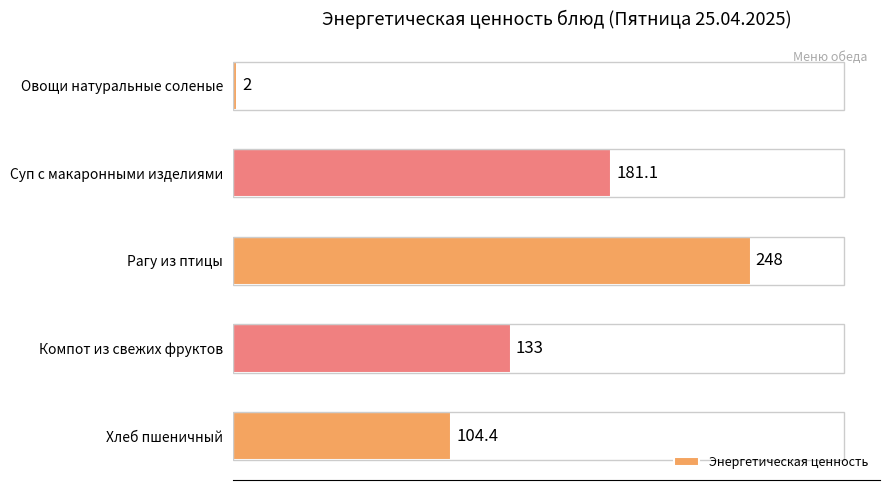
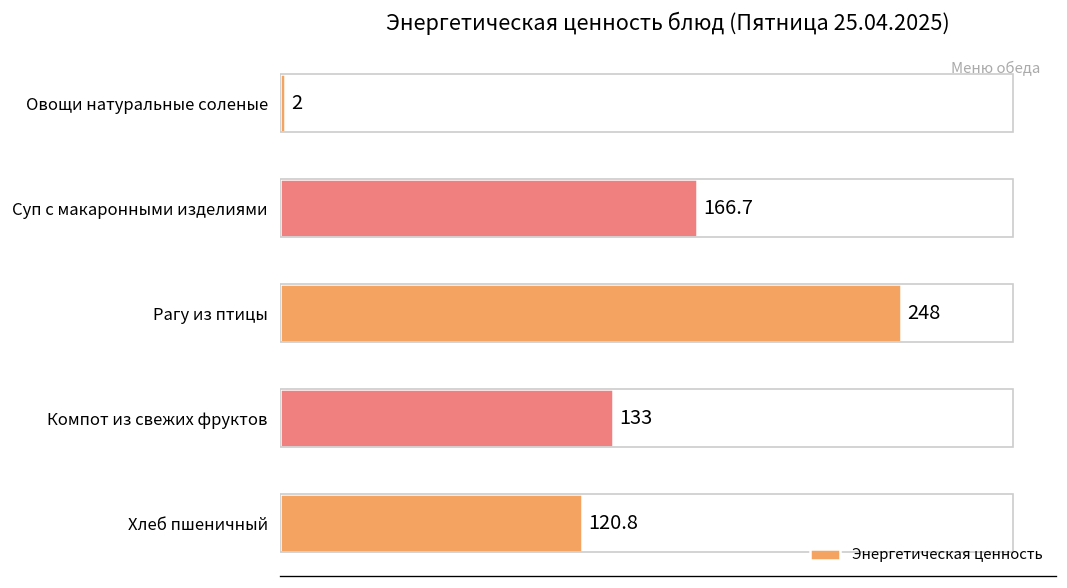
Суп с макаронными изделиями: 181.1 -> 166.7
Хлеб пшеничный: 104.4 -> 120.8
